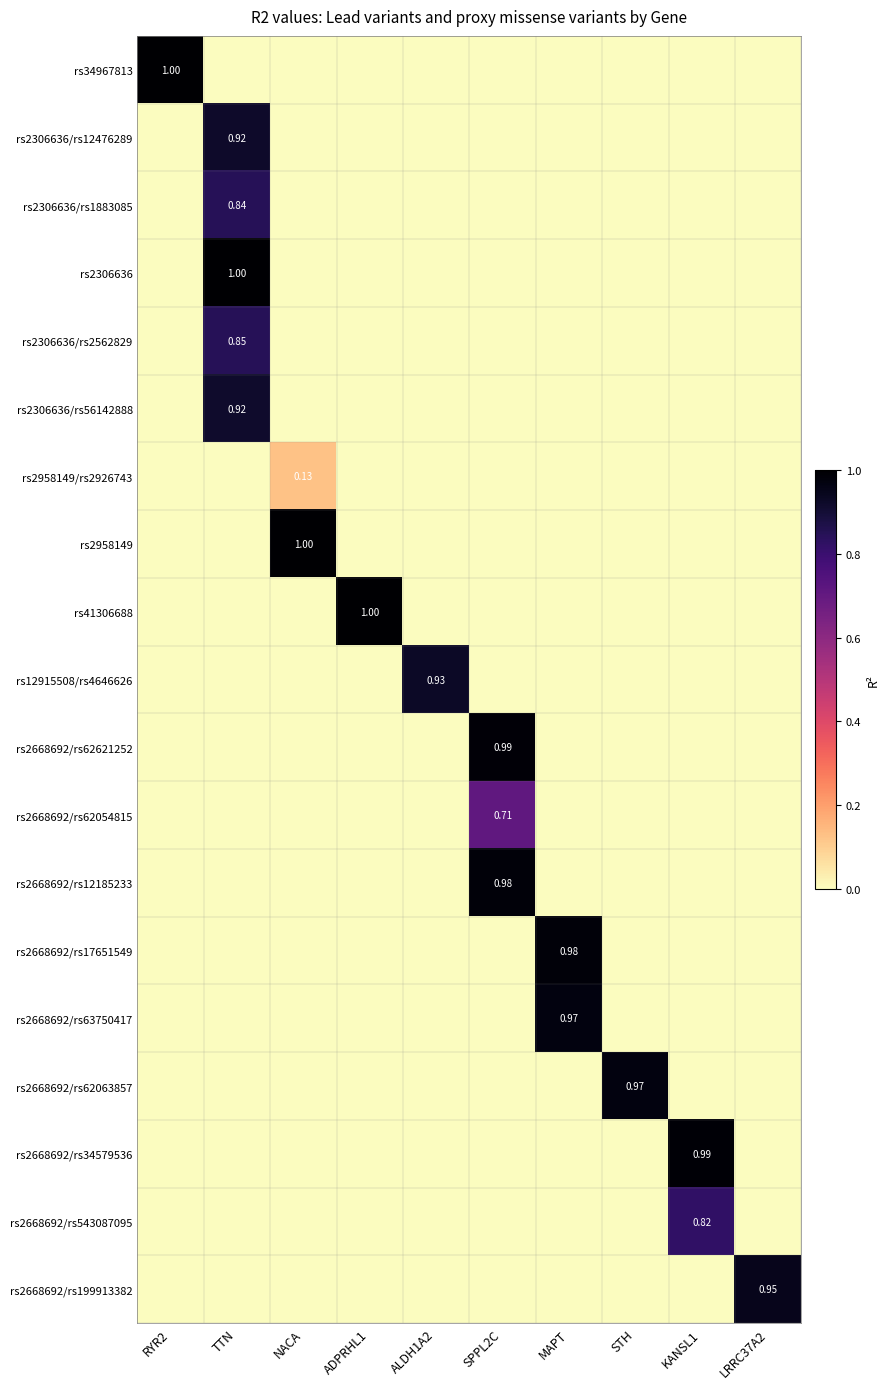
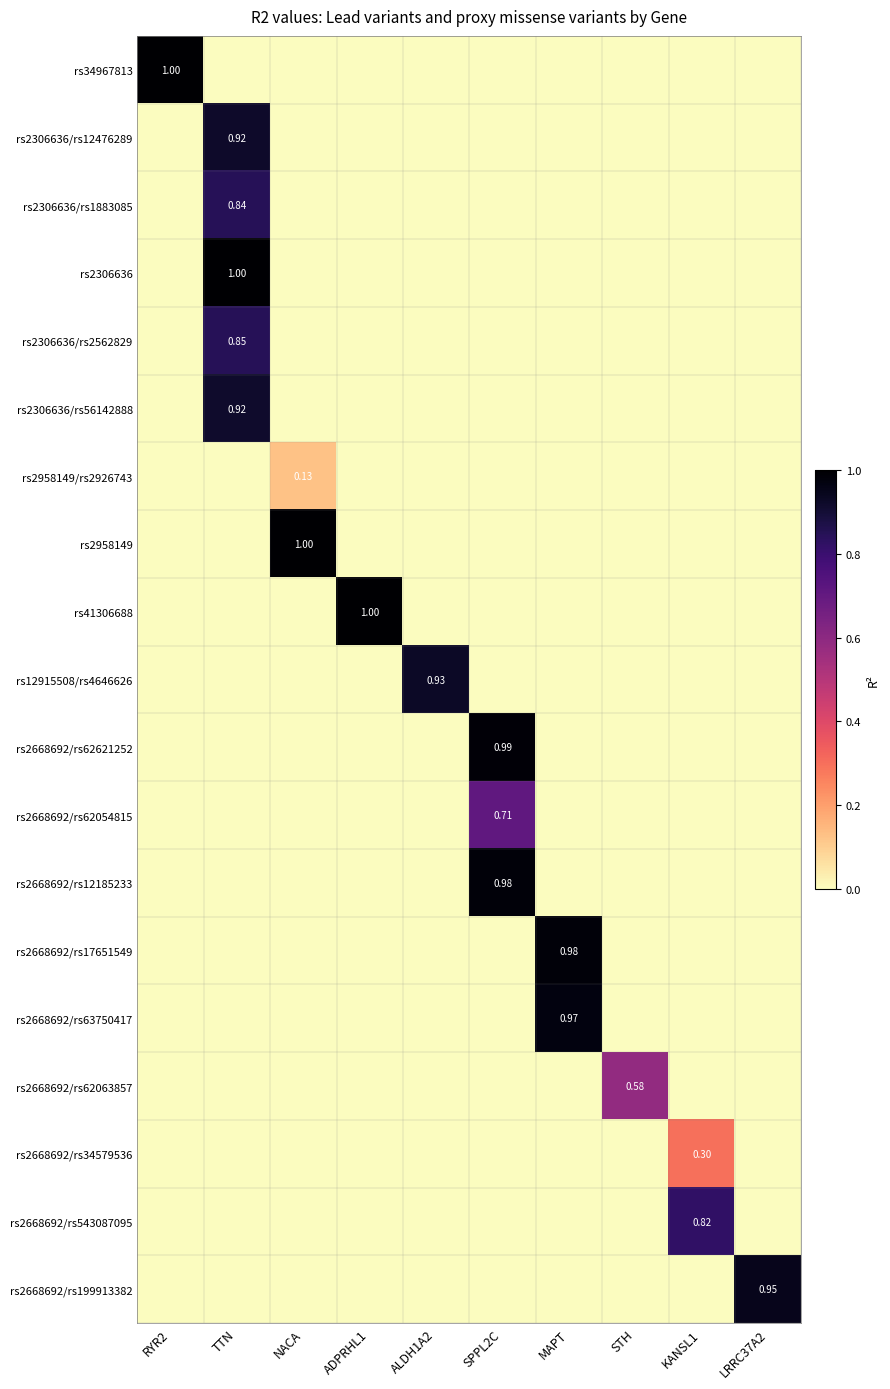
rs2668692/rs62063857, STH: 0.97 -> 0.58
rs2668692/rs34579536, KANSL1: 0.99 -> 0.30
